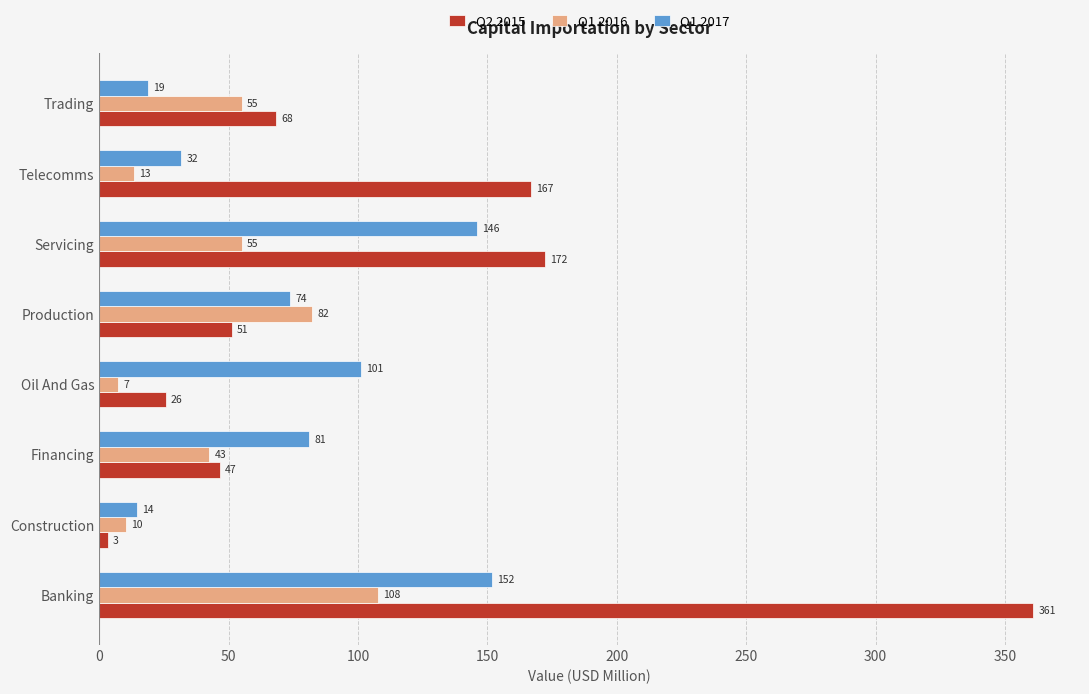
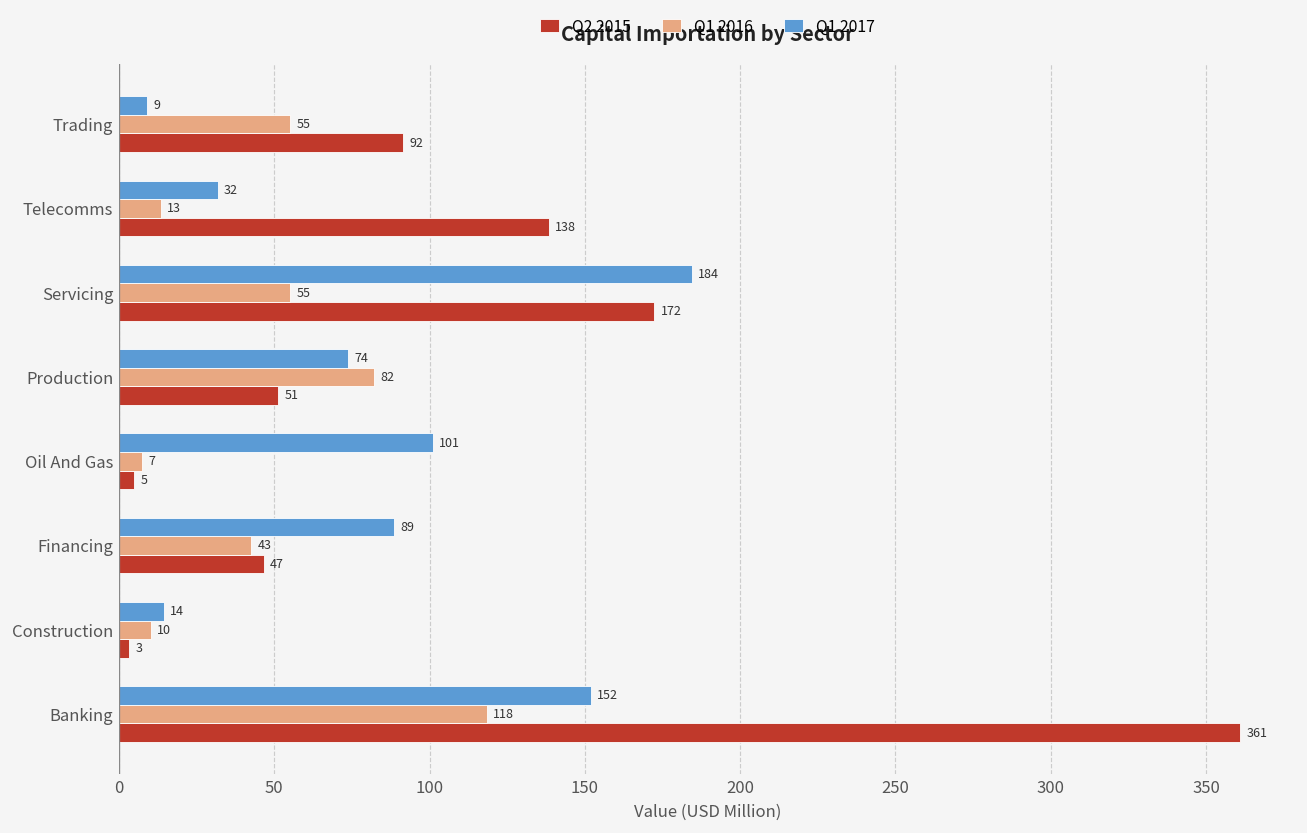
Q1 2017, Trading: 19 -> 9
Q2 2015, Trading: 68 -> 92
Q2 2015, Telecomms: 167 -> 138
Q1 2017, Servicing: 146 -> 184
Q2 2015, Oil And Gas: 26 -> 5
Q1 2017, Financing: 81 -> 89
Q1 2016, Banking: 108 -> 118
